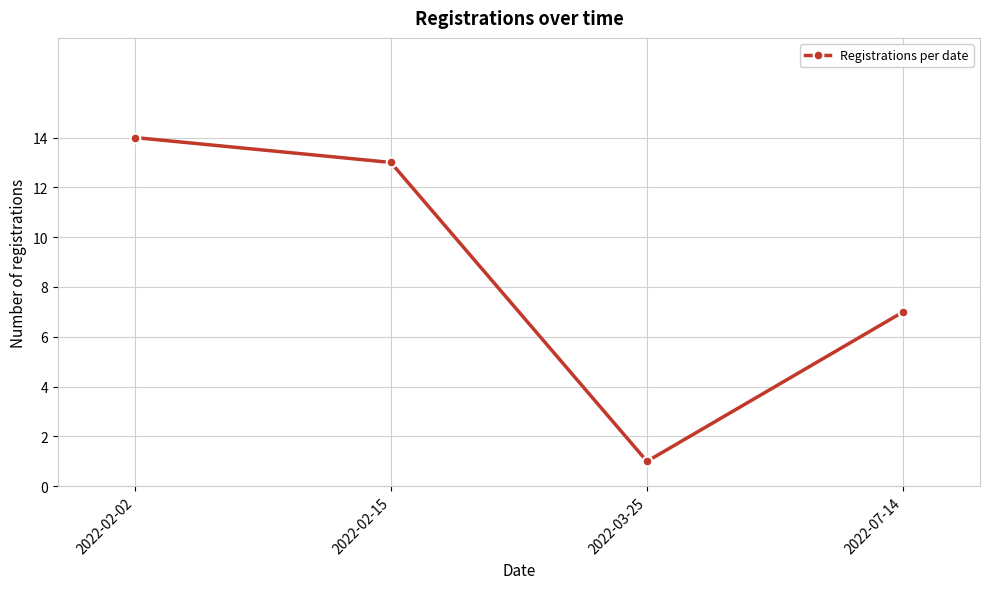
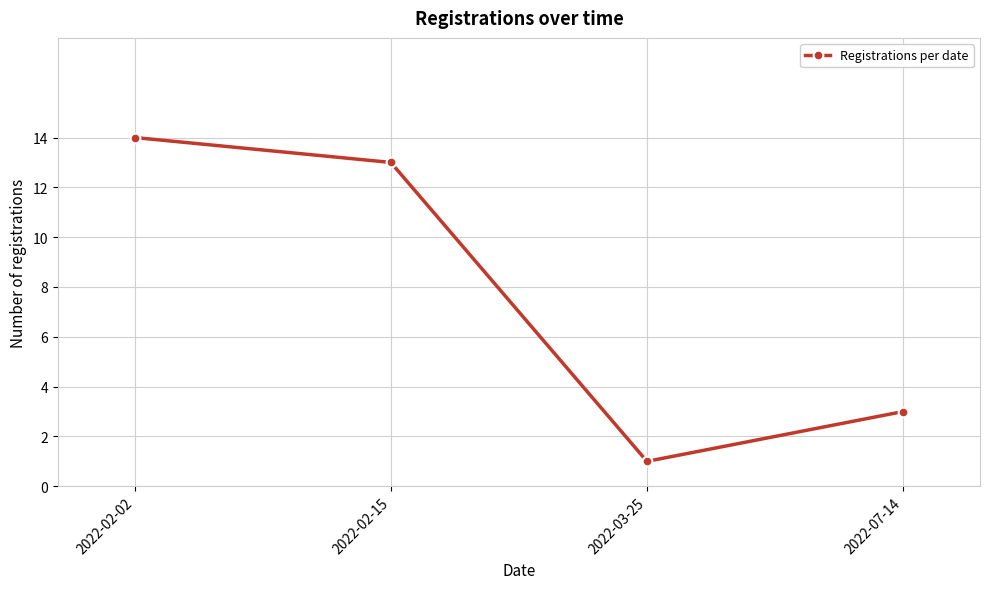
2022-07-14: 7 -> 3
